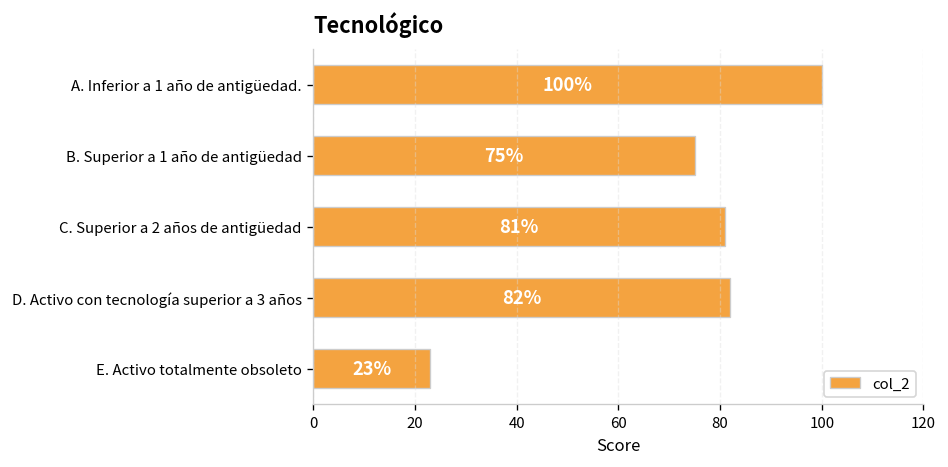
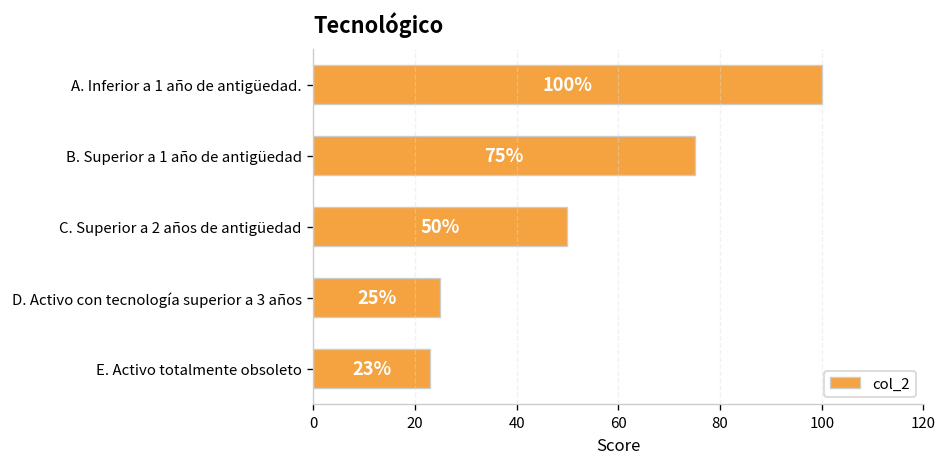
C. Superior a 2 años de antigüedad: 81% -> 50%
D. Activo con tecnología superior a 3 años: 82% -> 25%
